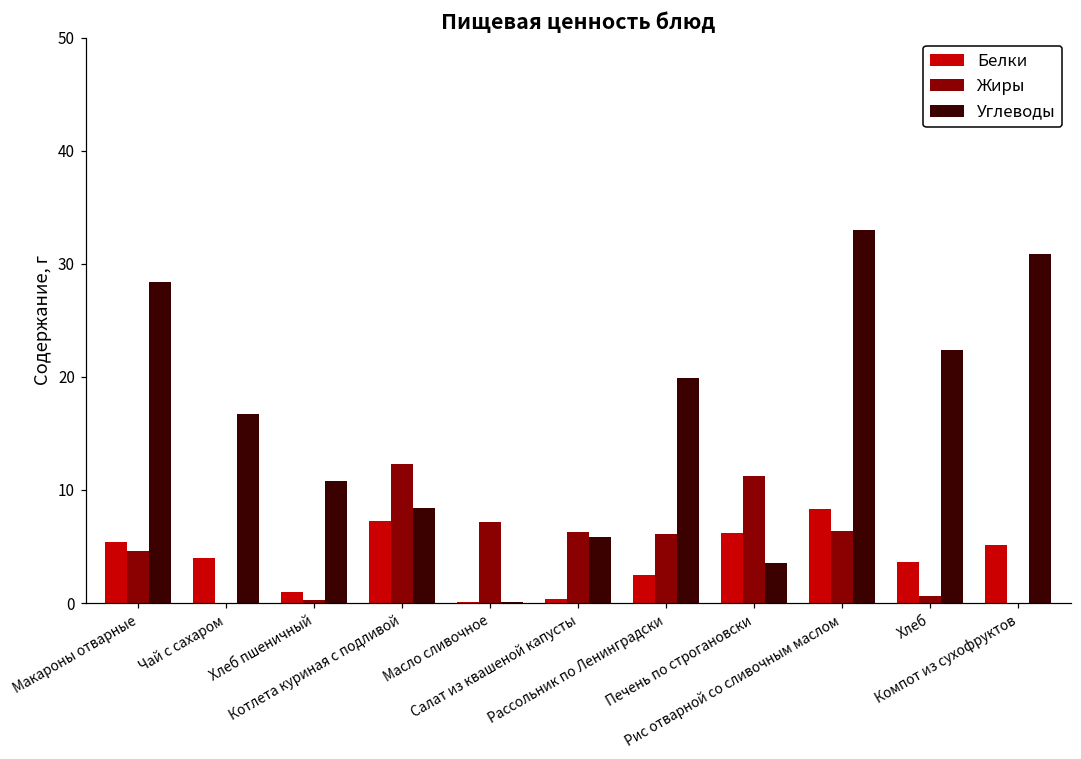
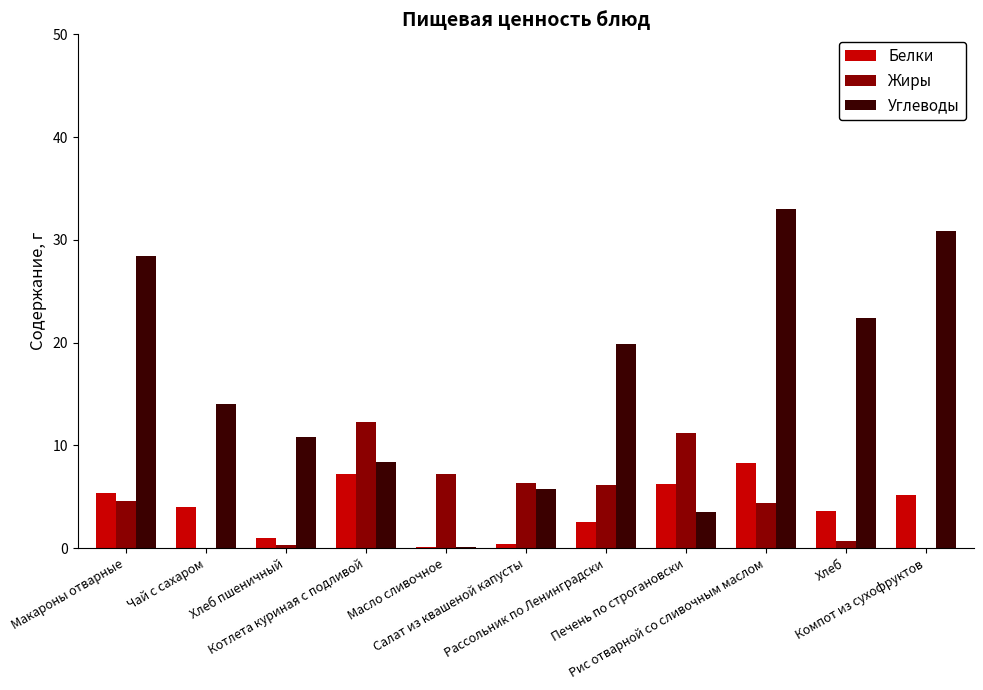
Углеводы, Чай с сахаром: 16.7 -> 14.0
Жиры, Рис отварной со сливочным маслом: 6.4 -> 4.4
